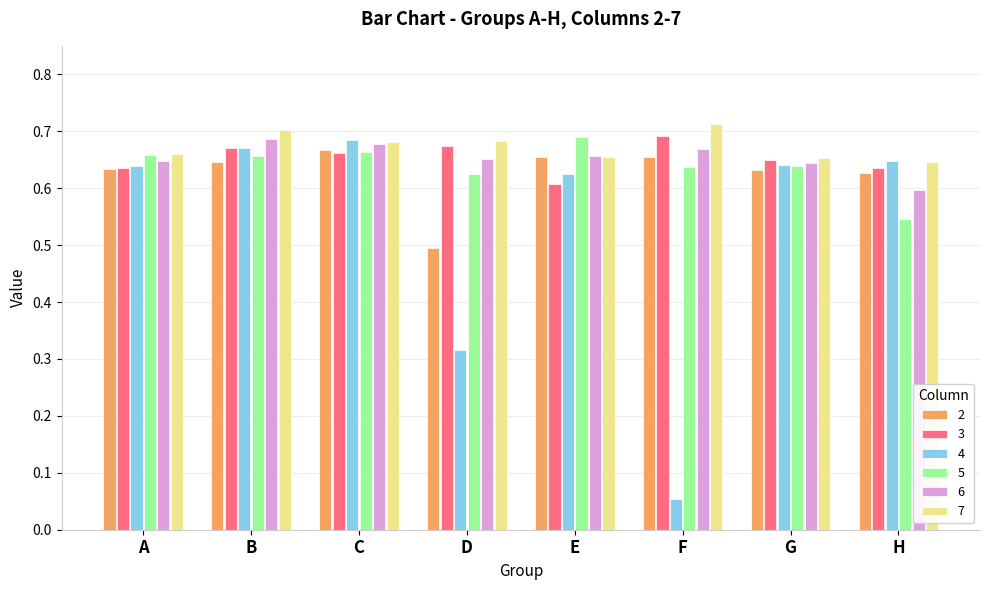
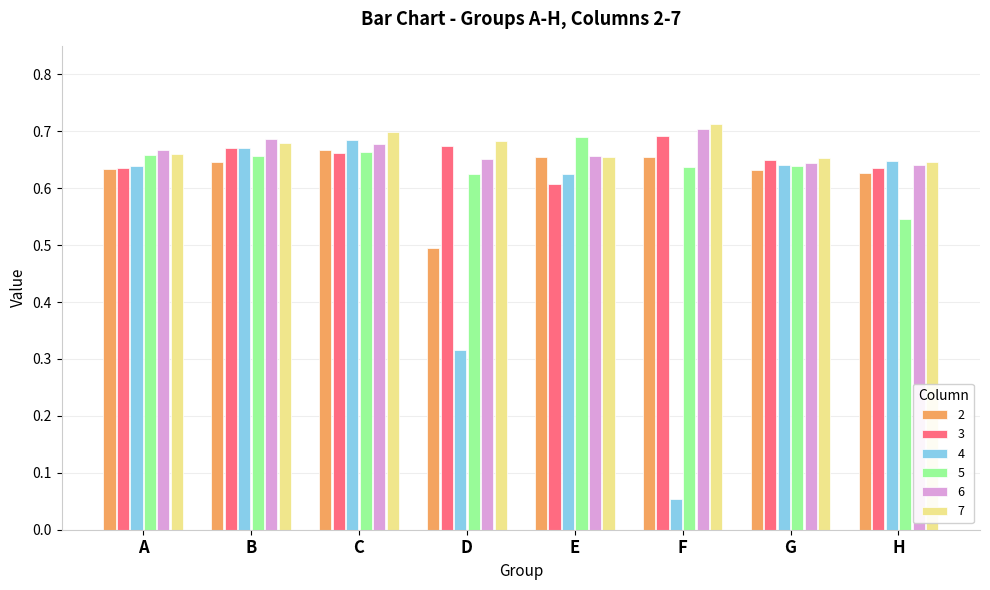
6, A: 0.65 -> 0.67
7, B: 0.70 -> 0.68
7, C: 0.68 -> 0.70
6, F: 0.67 -> 0.70
6, H: 0.60 -> 0.64
